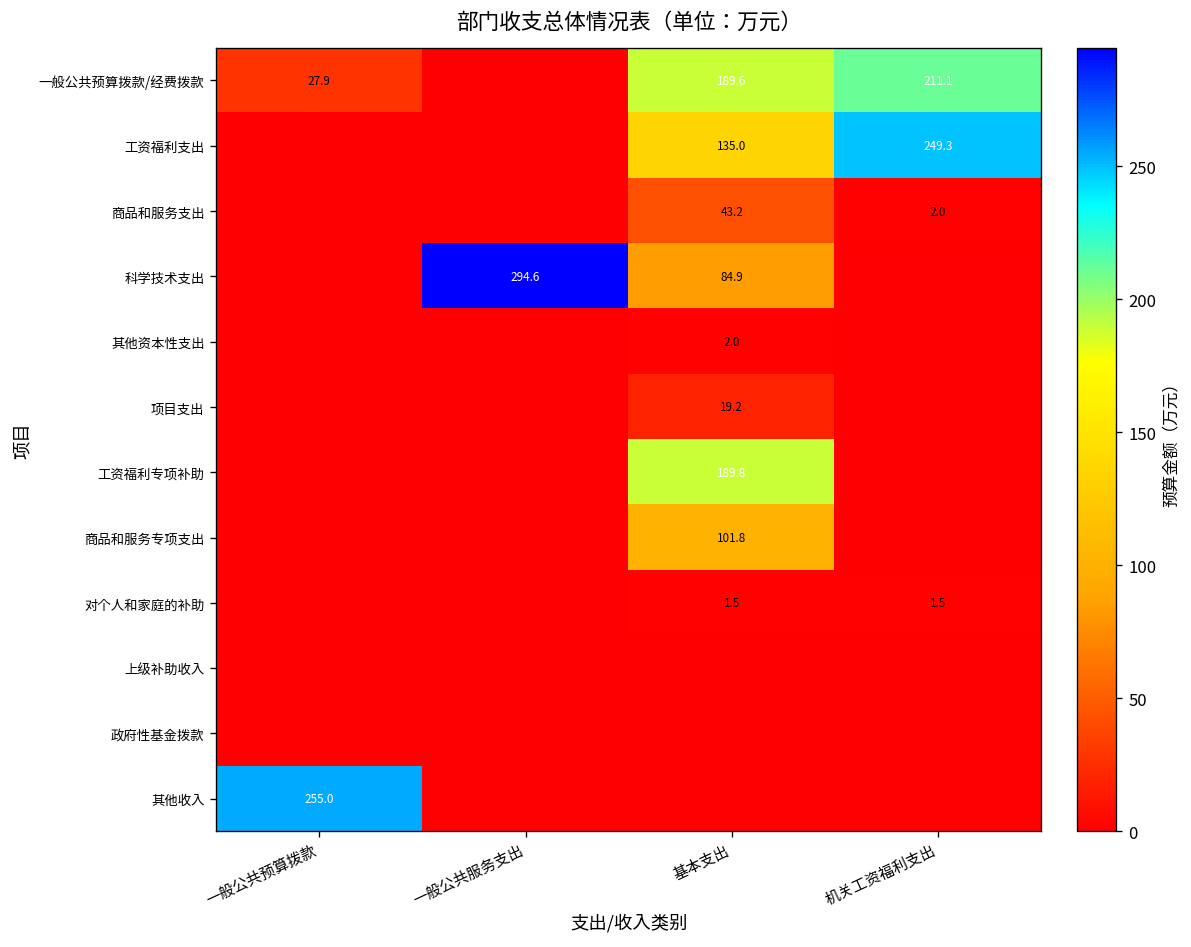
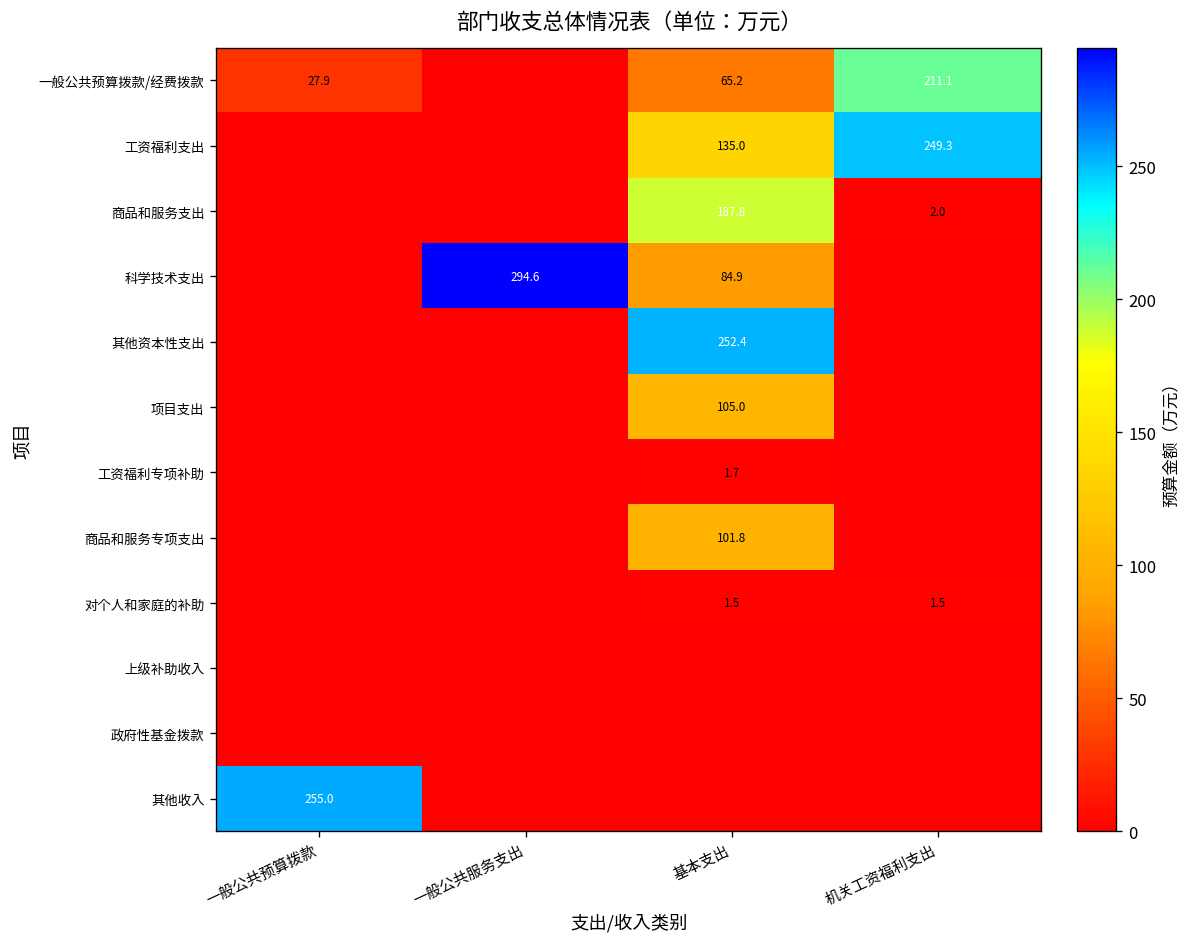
一般公共预算拨款/经费拨款, 基本支出: 189.6 -> 65.2
商品和服务支出, 基本支出: 43.2 -> 187.8
其他资本性支出, 基本支出: 2.0 -> 252.4
项目支出, 基本支出: 19.2 -> 105.0
工资福利专项补助, 基本支出: 189.8 -> 1.7
